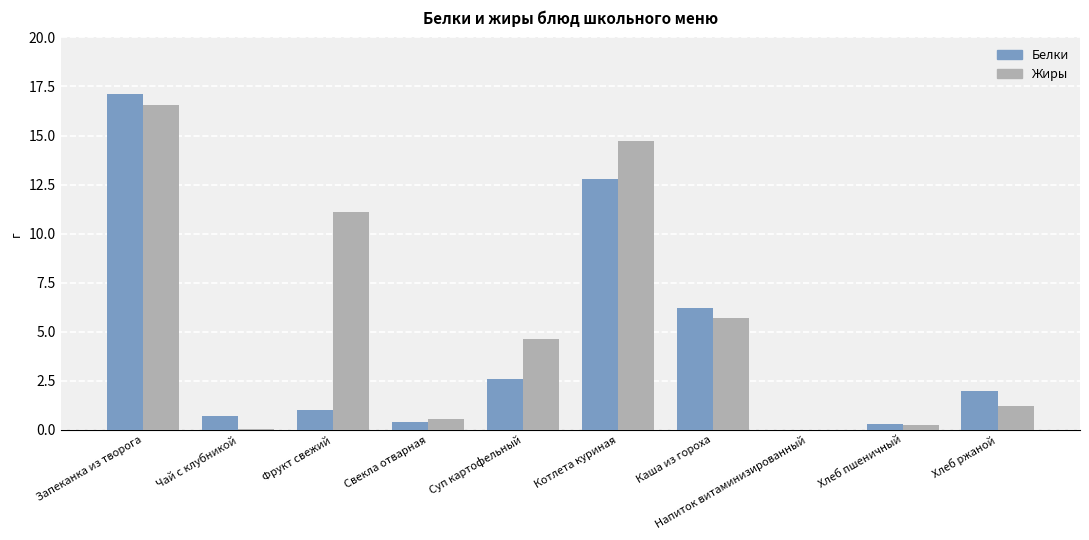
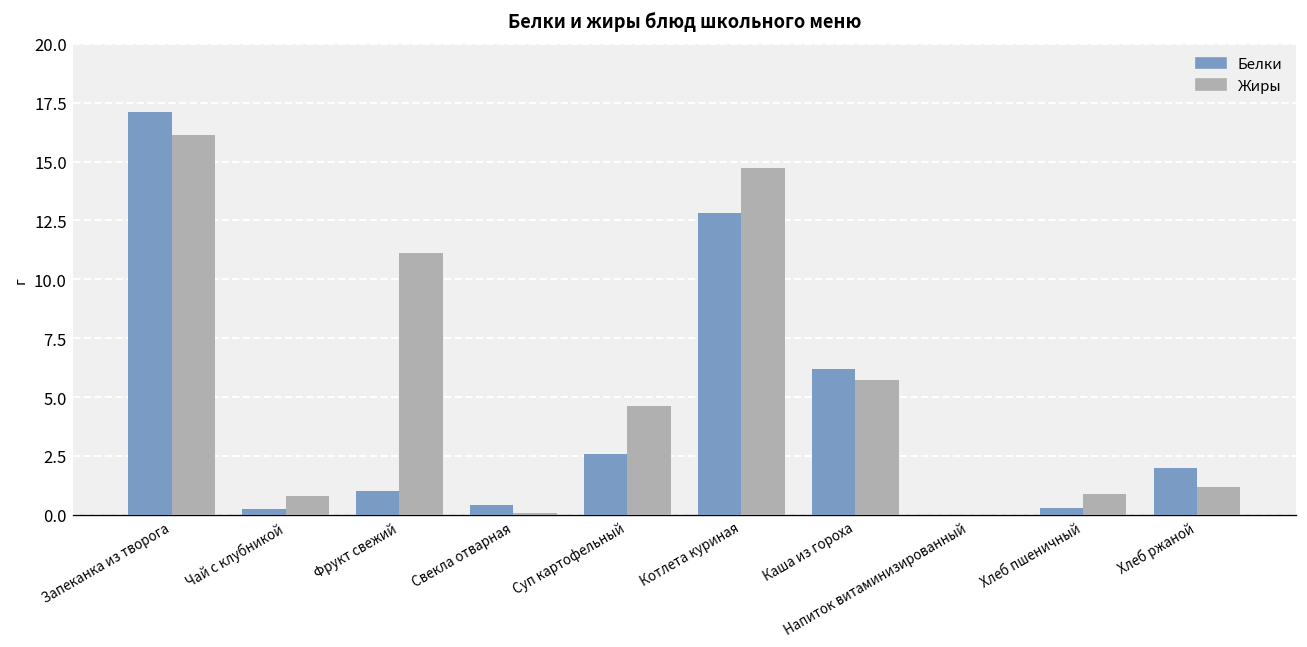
Жиры, Запеканка из творога: 16.6 -> 16.2
Белки, Чай с клубникой: 0.7 -> 0.3
Жиры, Чай с клубникой: 0.0 -> 0.8
Жиры, Свекла отварная: 0.5 -> 0.1
Жиры, Хлеб пшеничный: 0.3 -> 0.9
